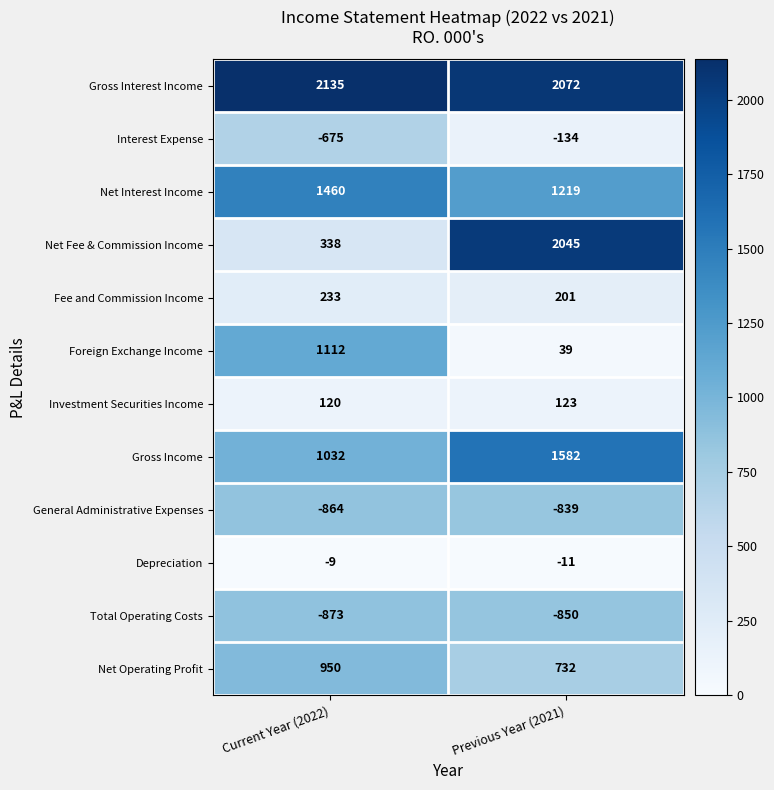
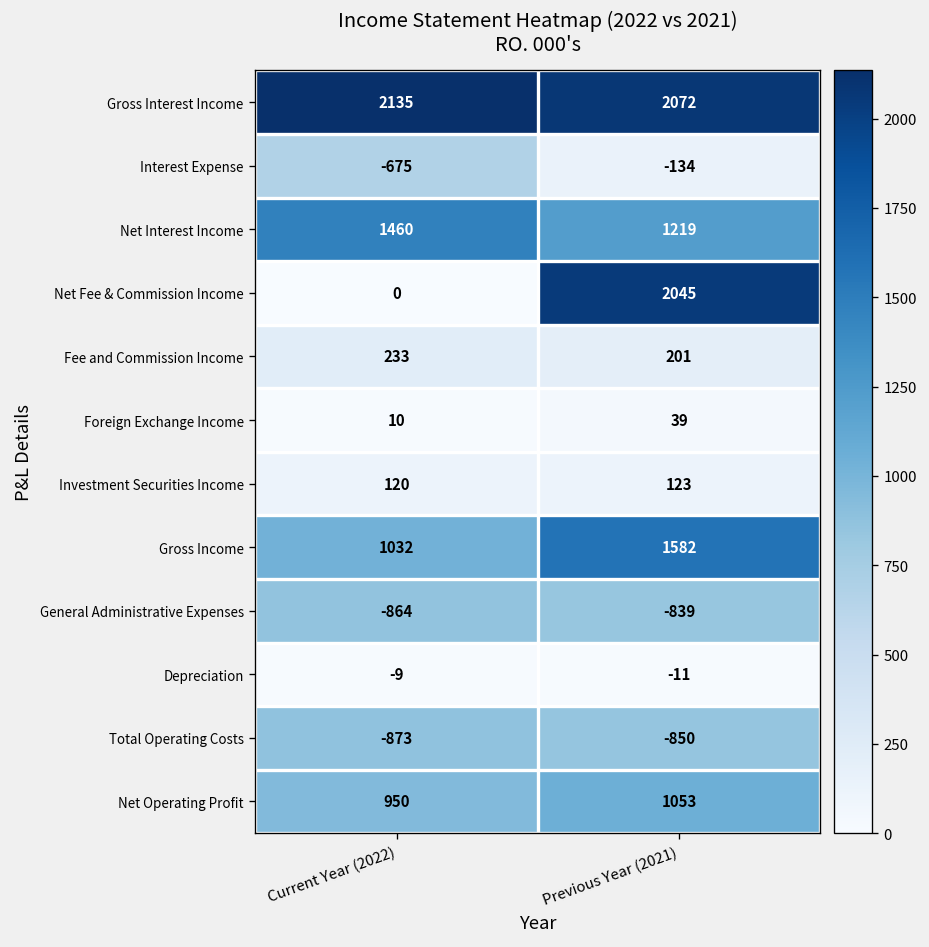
Net Fee & Commission Income, Current Year (2022): 338 -> 0
Foreign Exchange Income, Current Year (2022): 1112 -> 10
Net Operating Profit, Previous Year (2021): 732 -> 1053
